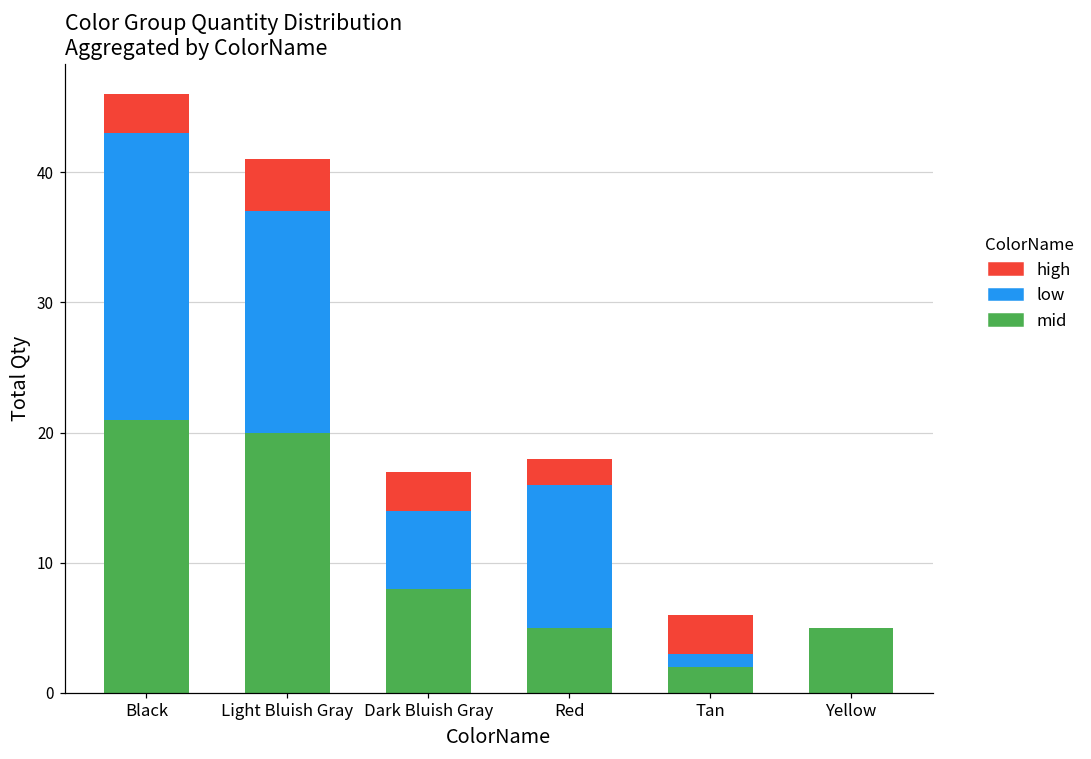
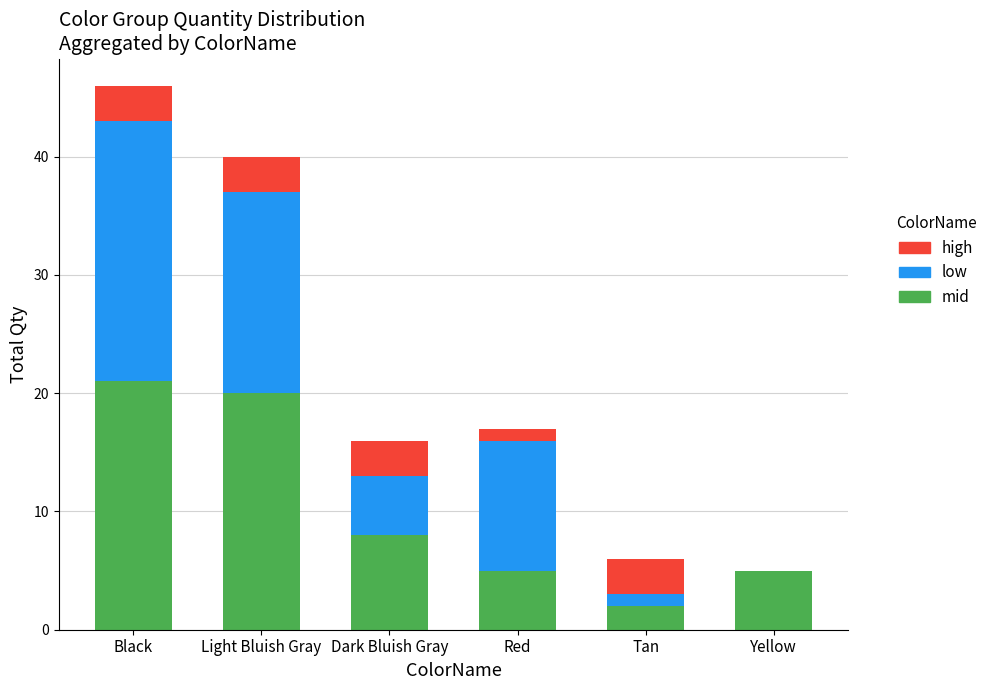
high, Light Bluish Gray: 4 -> 3
low, Dark Bluish Gray: 6 -> 5
high, Red: 2 -> 1
